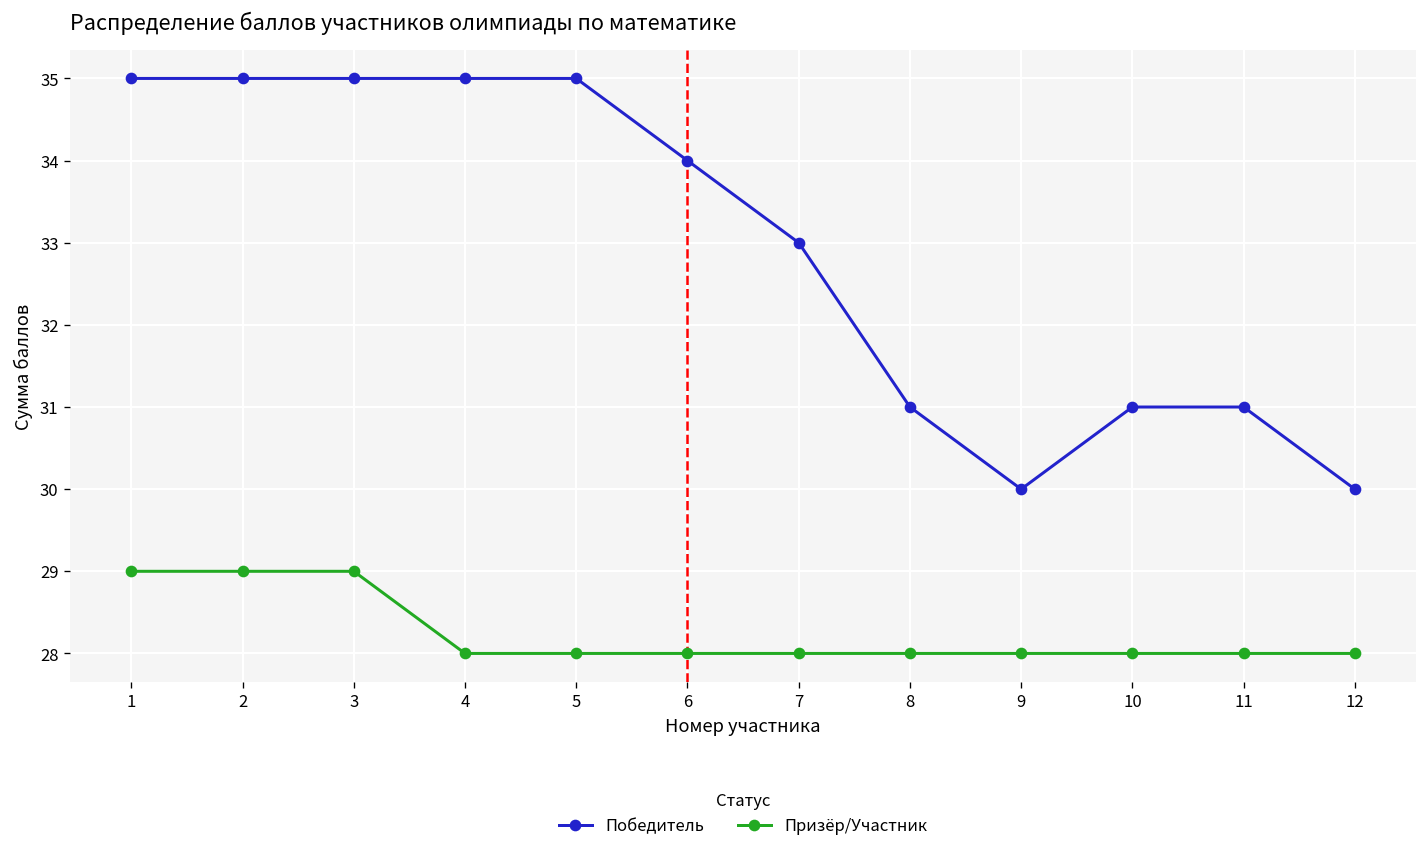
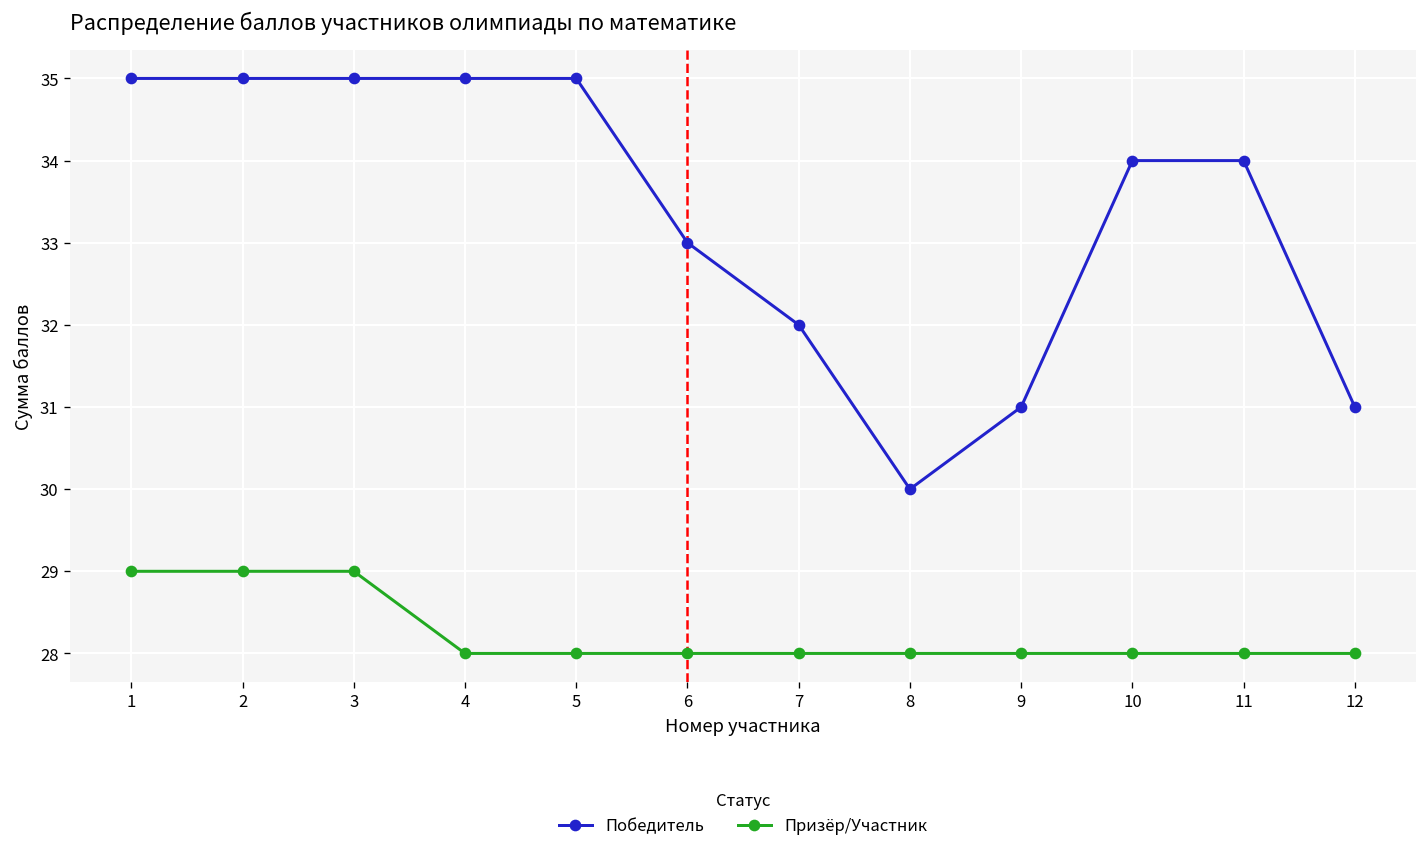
Победитель, 6: 34 -> 33
Победитель, 7: 33 -> 32
Победитель, 8: 31 -> 30
Победитель, 9: 30 -> 31
Победитель, 10: 31 -> 34
Победитель, 11: 31 -> 34
Победитель, 12: 30 -> 31
